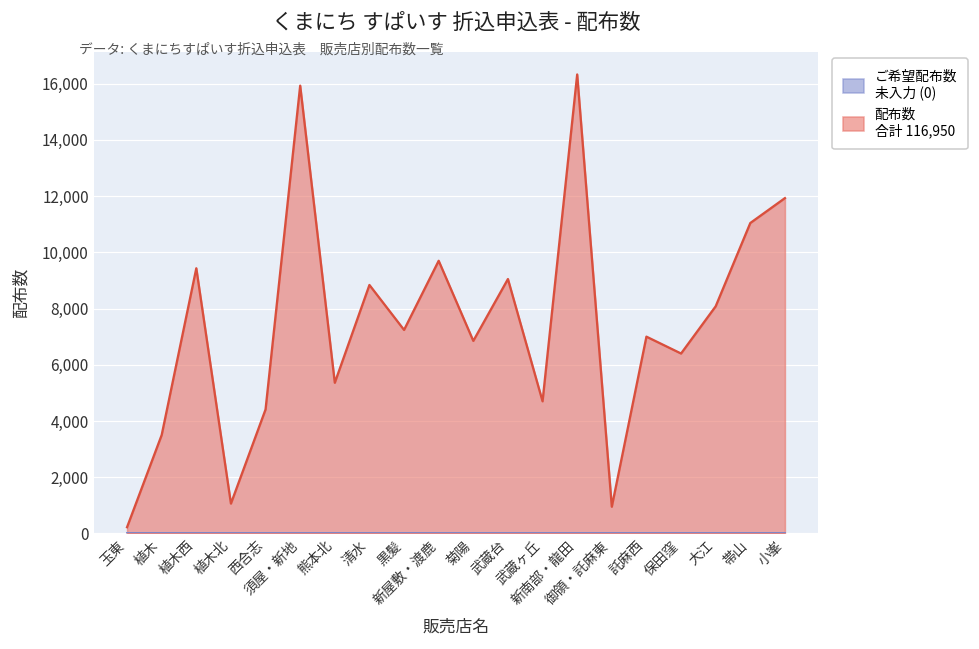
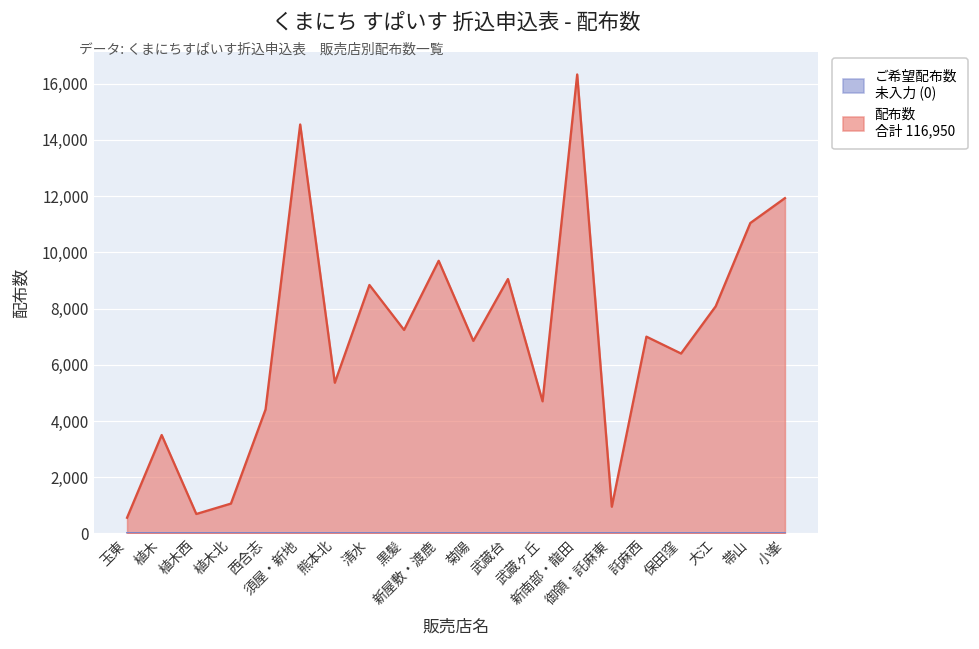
配布数 合計 116,950, 玉東: 200 -> 600
配布数 合計 116,950, 植木西: 9,400 -> 700
配布数 合計 116,950, 須屋・新地: 15,900 -> 14,600
